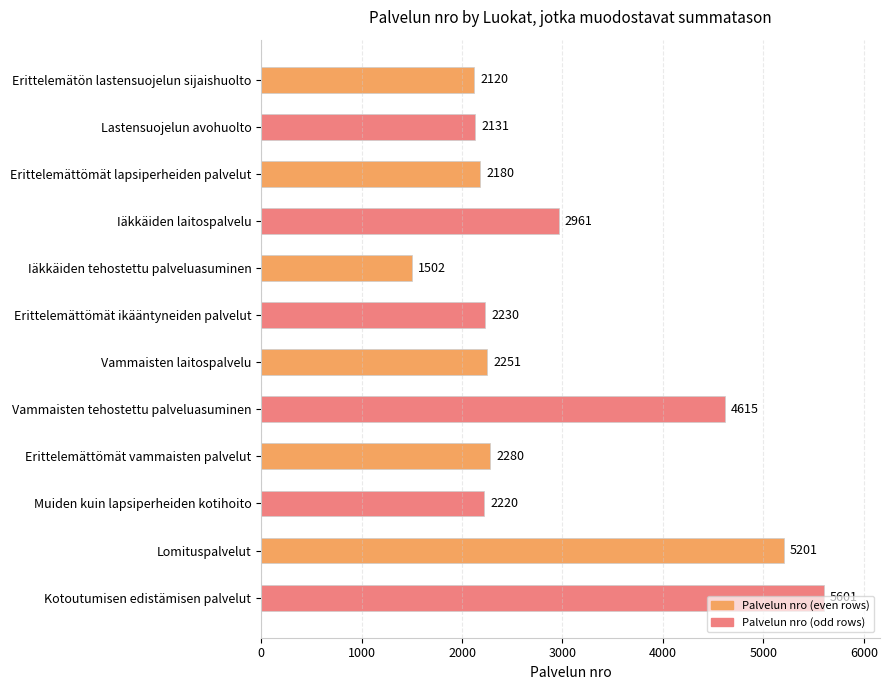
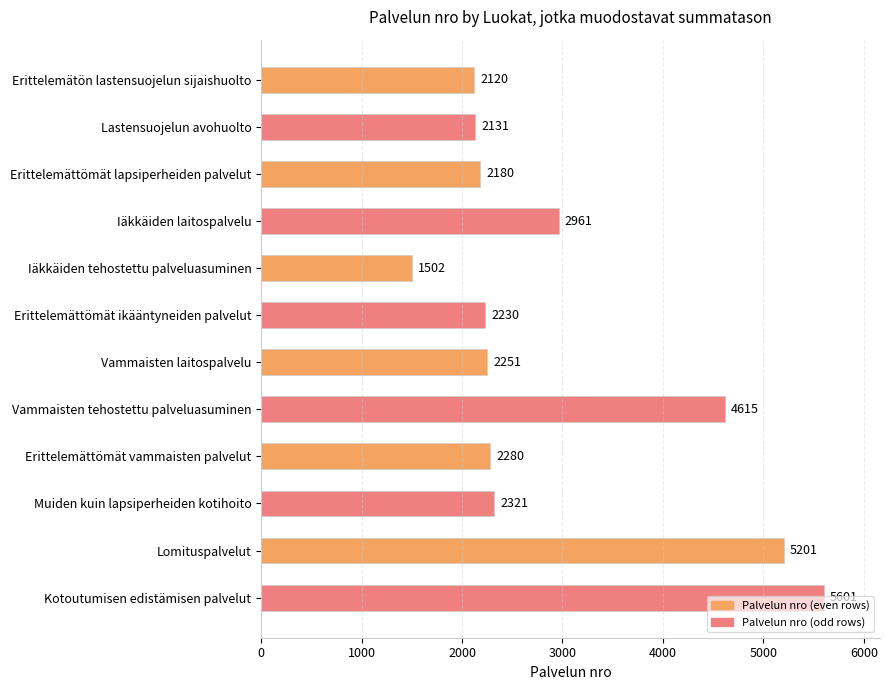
Muiden kuin lapsiperheiden kotihoito: 2220 -> 2321
